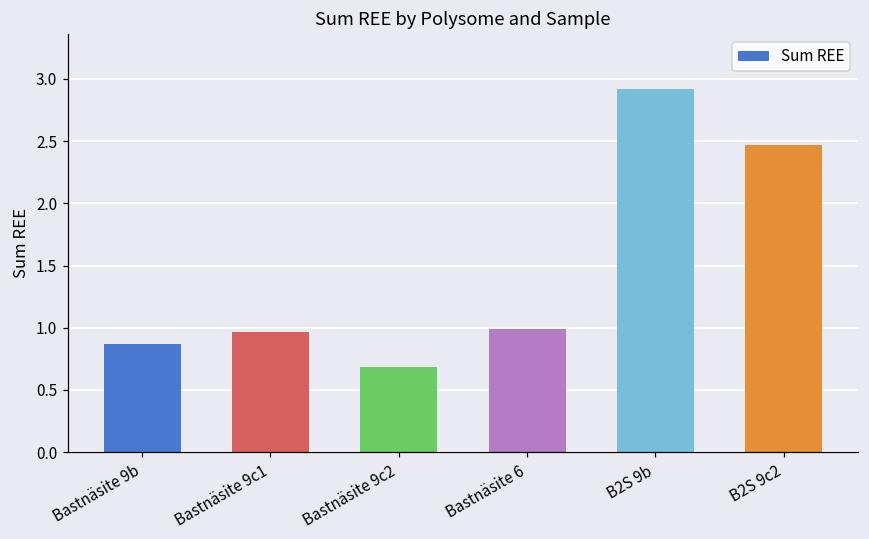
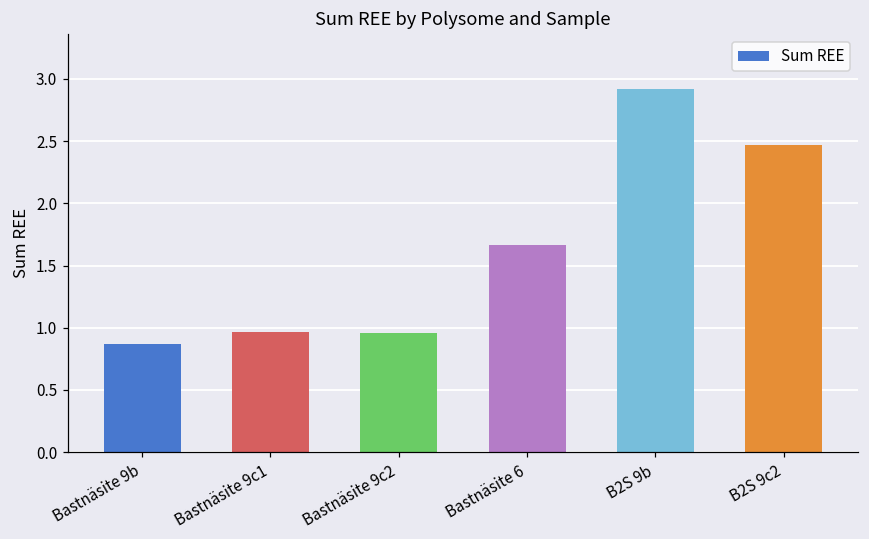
Bastnäsite 9c2: 0.69 -> 0.96
Bastnäsite 6: 0.99 -> 1.67
